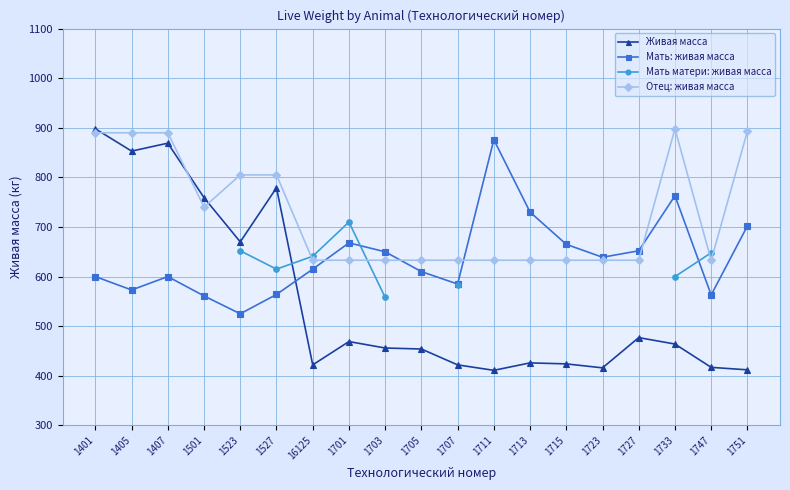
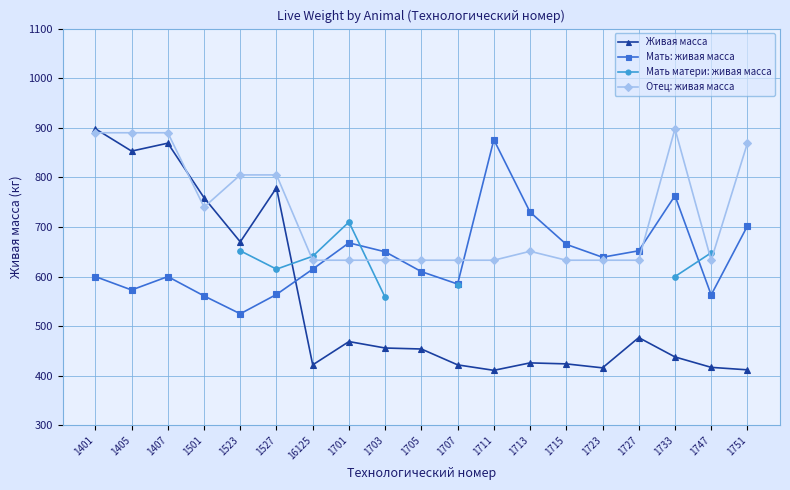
Отец: живая масса, 1713: 630 -> 650
Живая масса, 1733: 460 -> 440
Отец: живая масса, 1751: 890 -> 870
